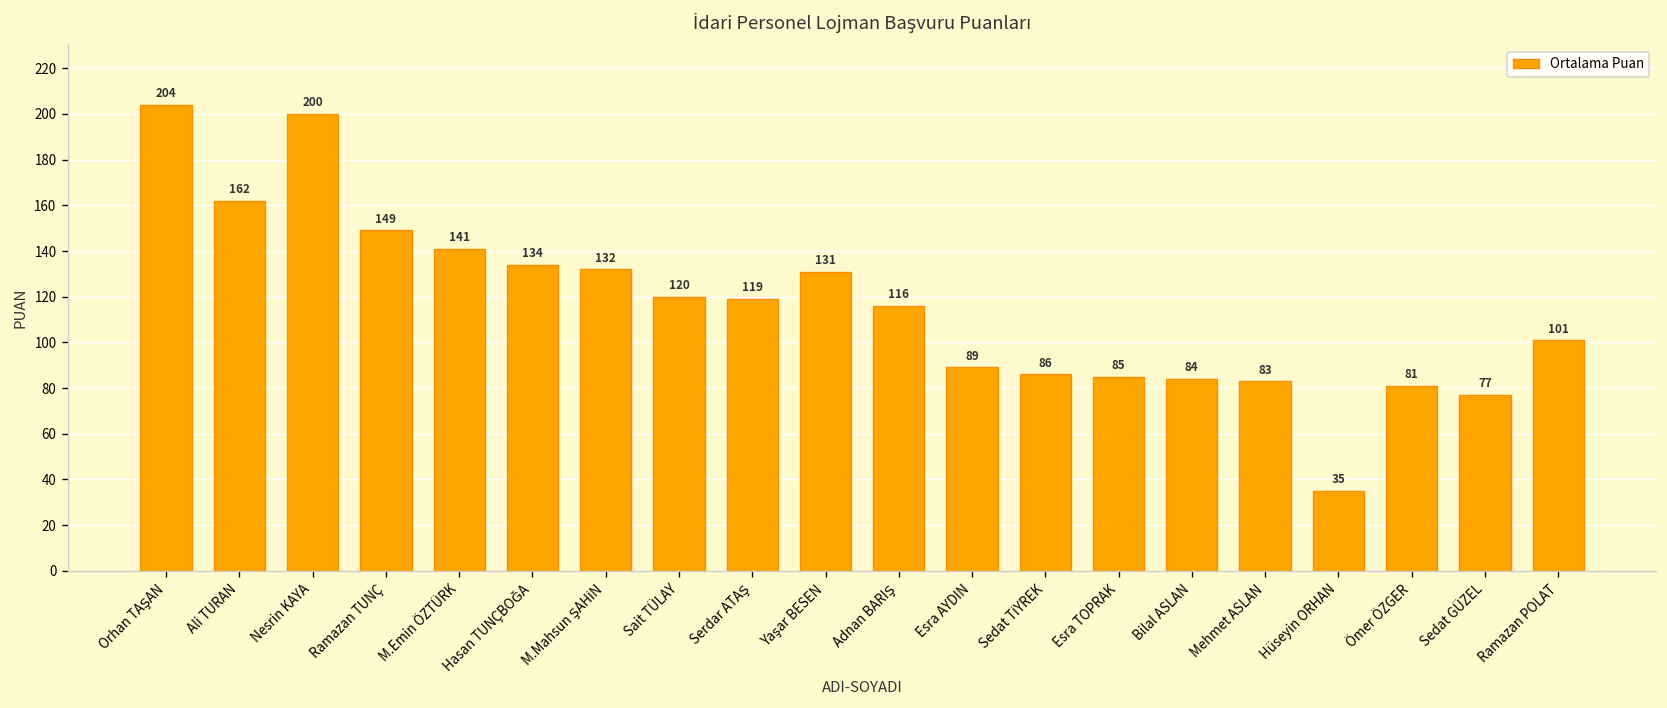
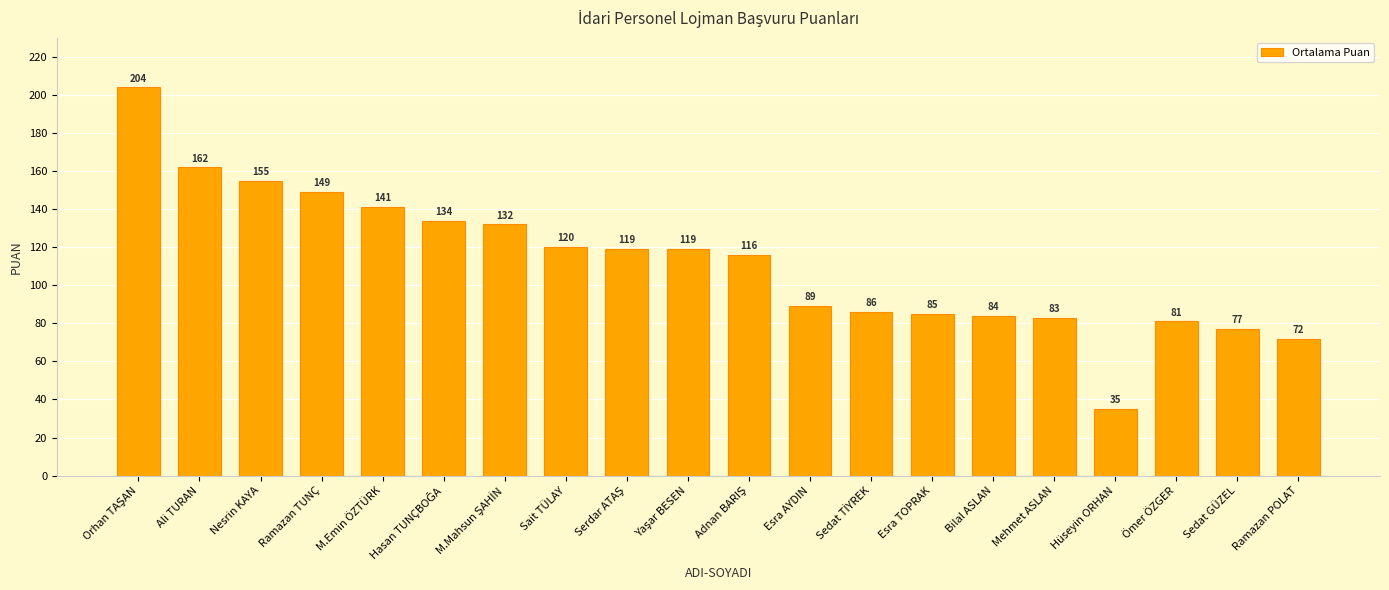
Nesrin KAYA: 200 -> 155
Yaşar BESEN: 131 -> 119
Ramazan POLAT: 101 -> 72
